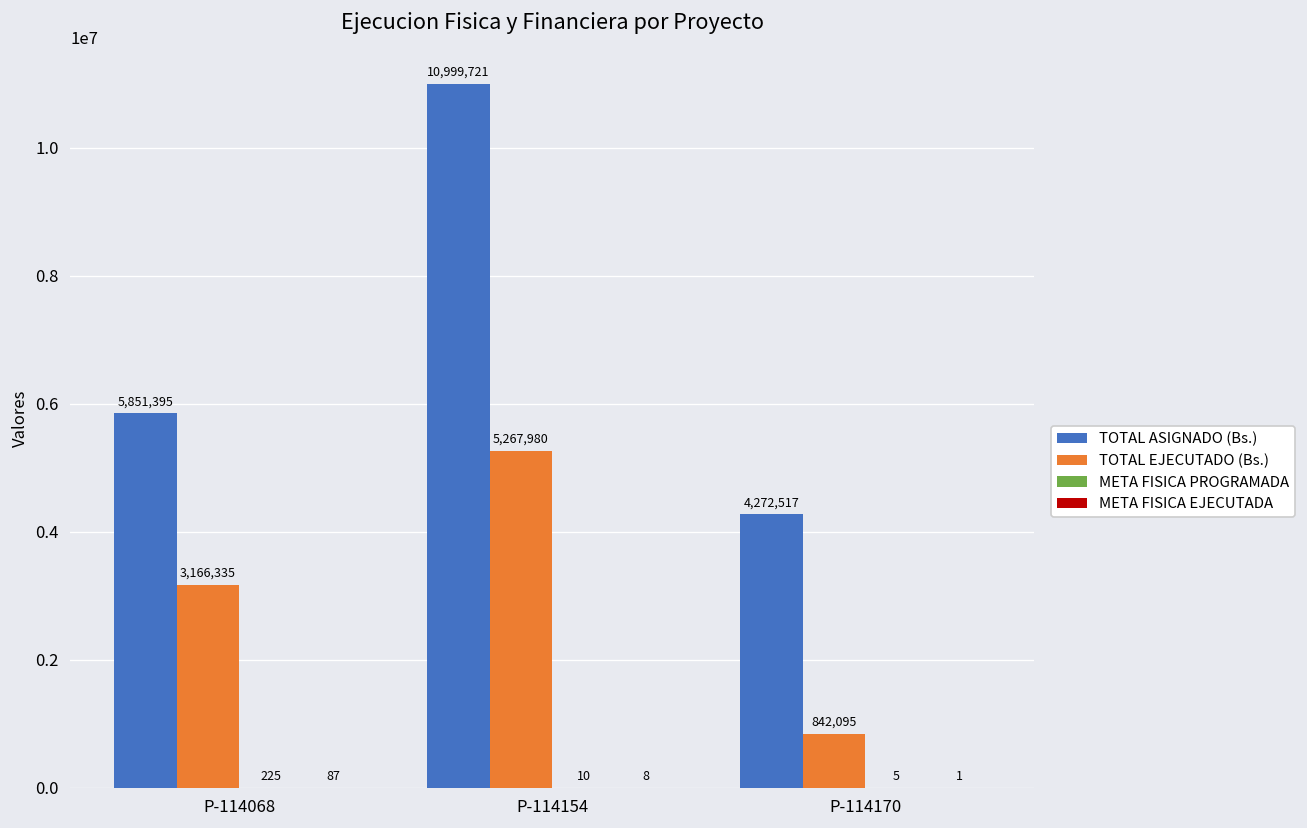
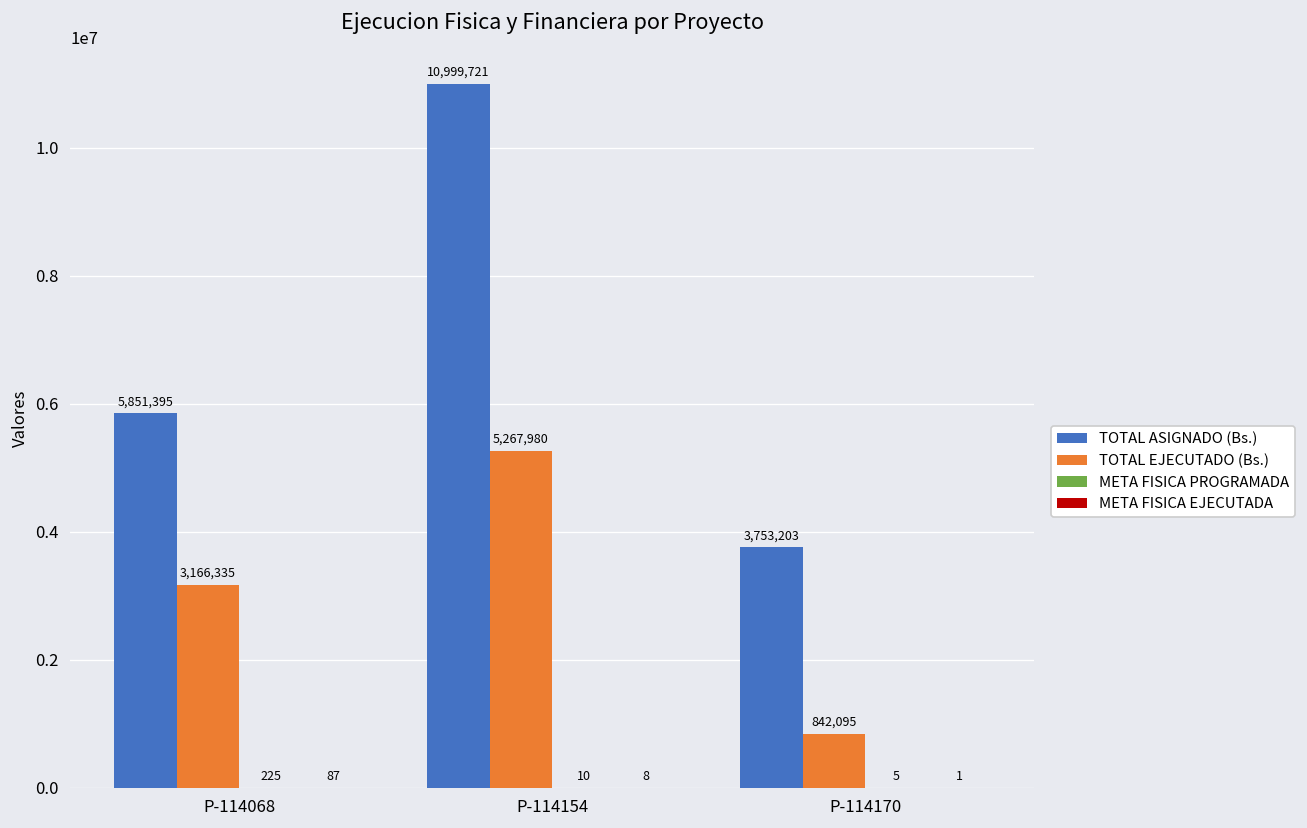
TOTAL ASIGNADO (Bs.), P-114170: 4,272,517 -> 3,753,203
